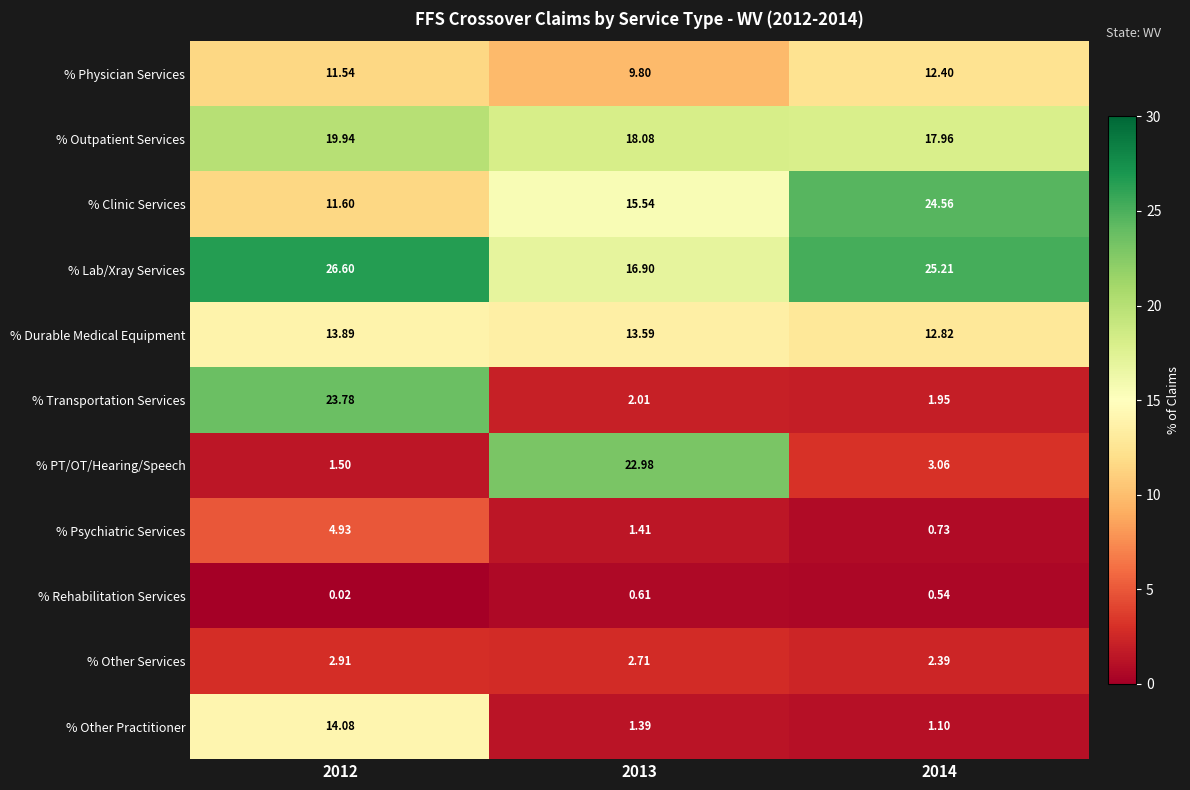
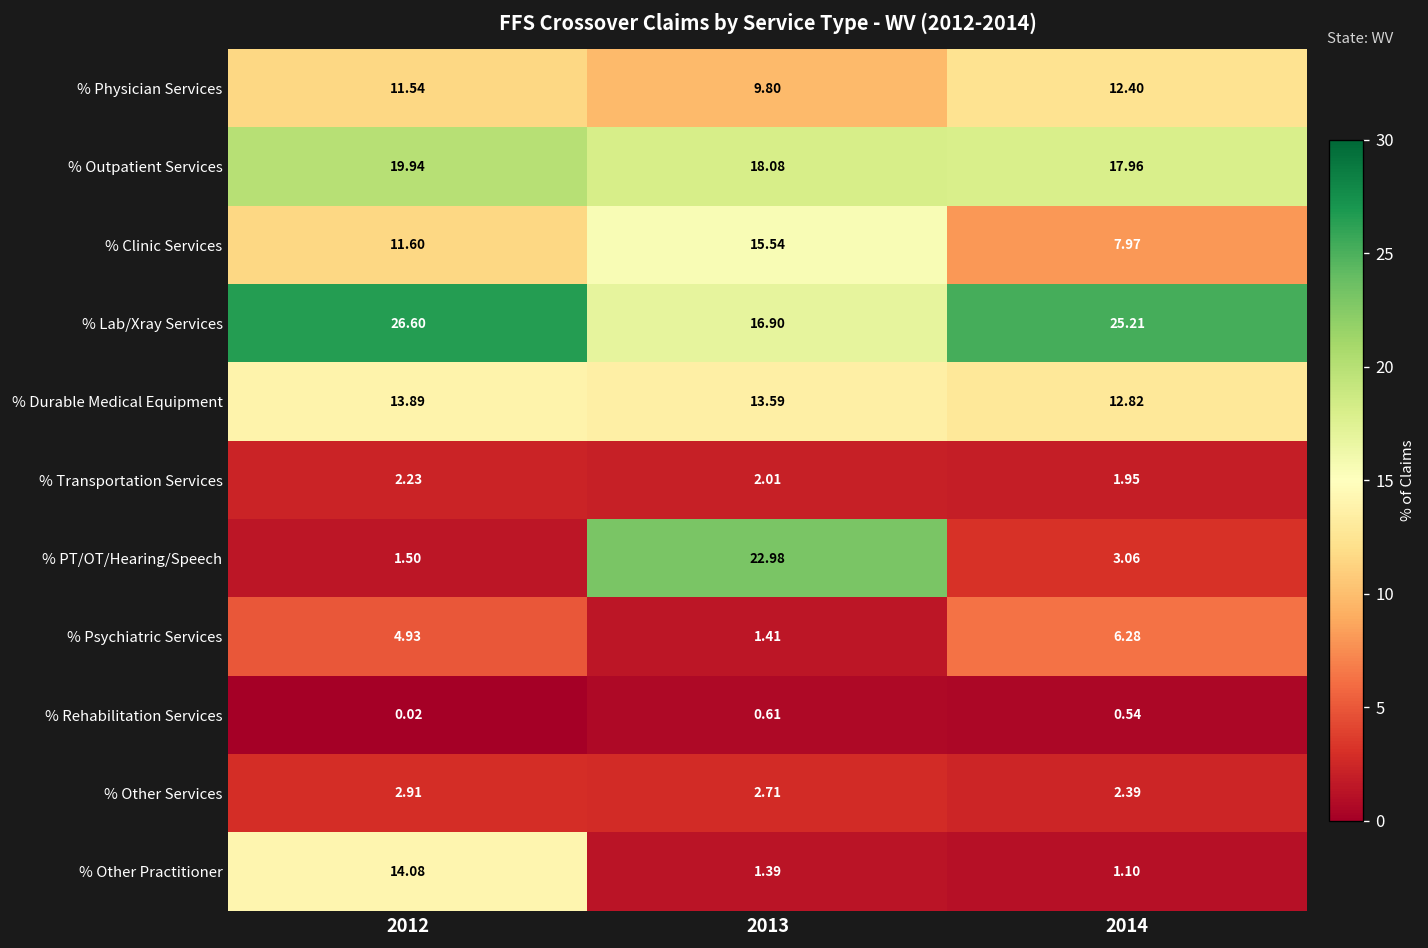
% Clinic Services, 2014: 24.56 -> 7.97
% Transportation Services, 2012: 23.78 -> 2.23
% Psychiatric Services, 2014: 0.73 -> 6.28
